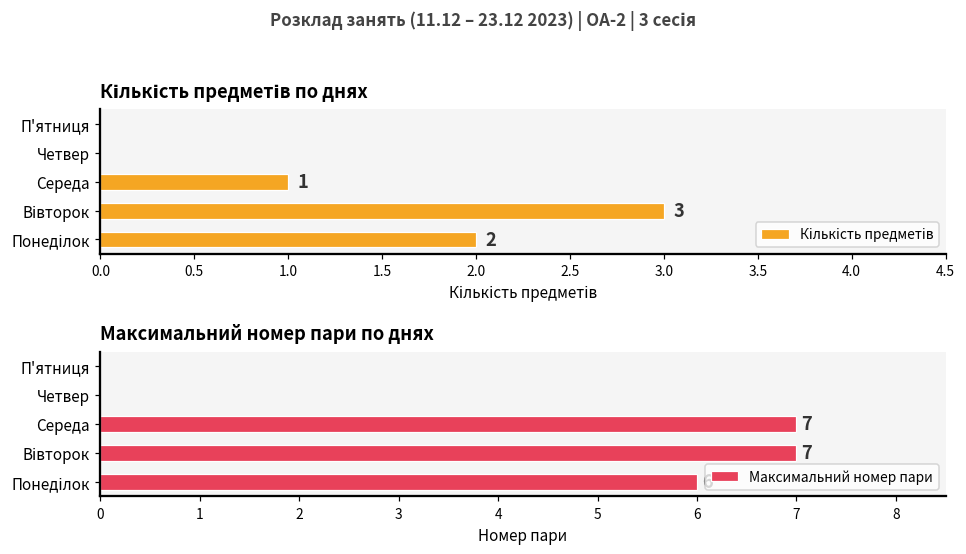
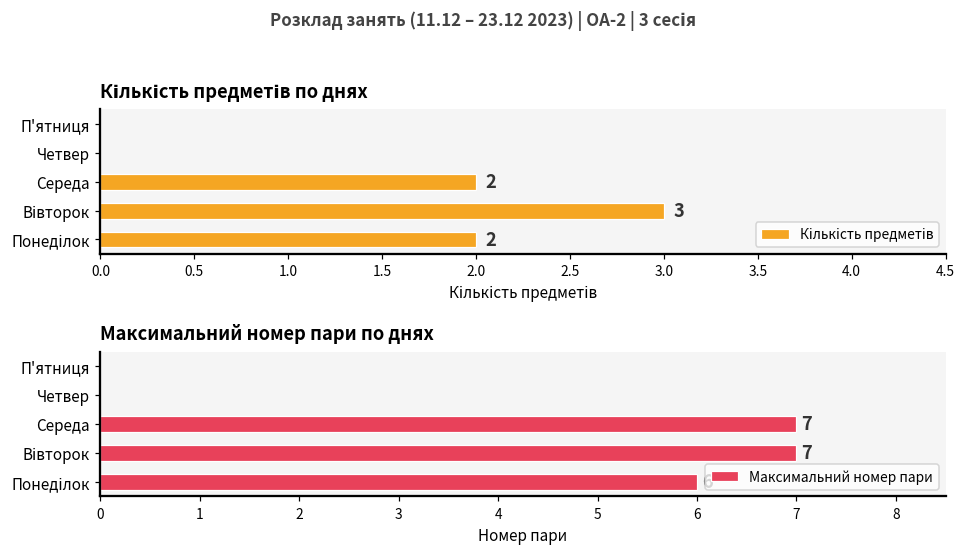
Кількість предметів по днях, Середа: 1 -> 2
